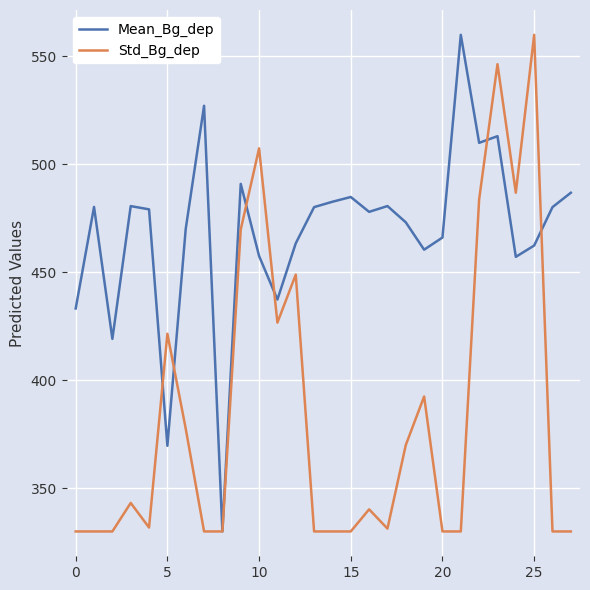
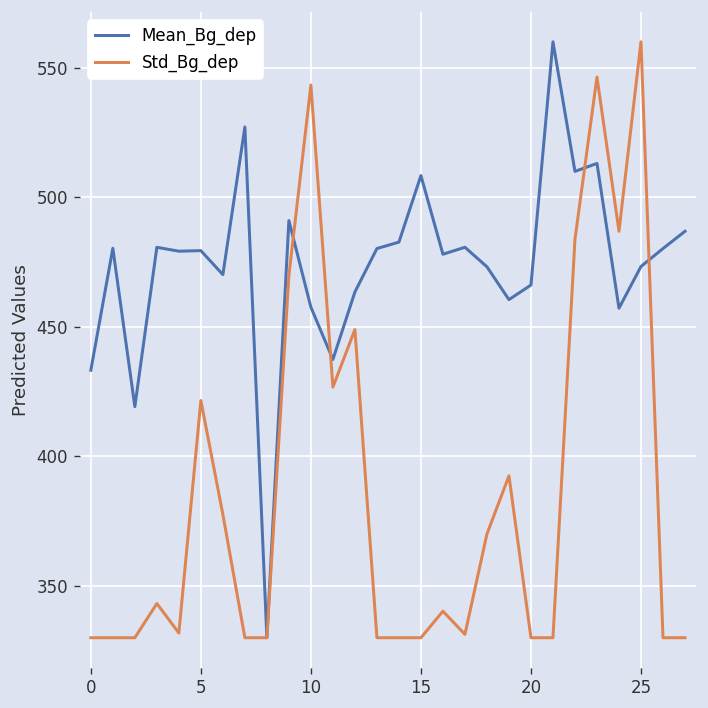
Mean_Bg_dep, 5: 370 -> 479
Std_Bg_dep, 10: 507 -> 543
Mean_Bg_dep, 15: 485 -> 508
Mean_Bg_dep, 25: 462 -> 473
